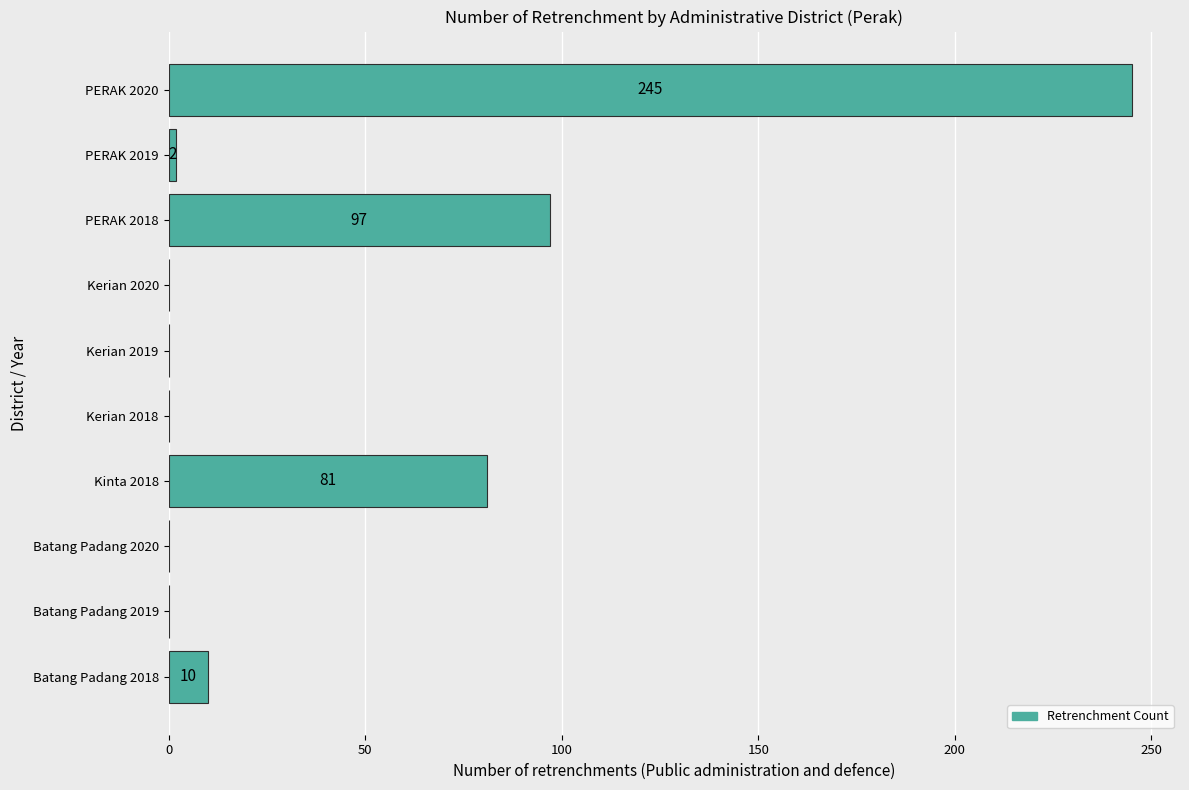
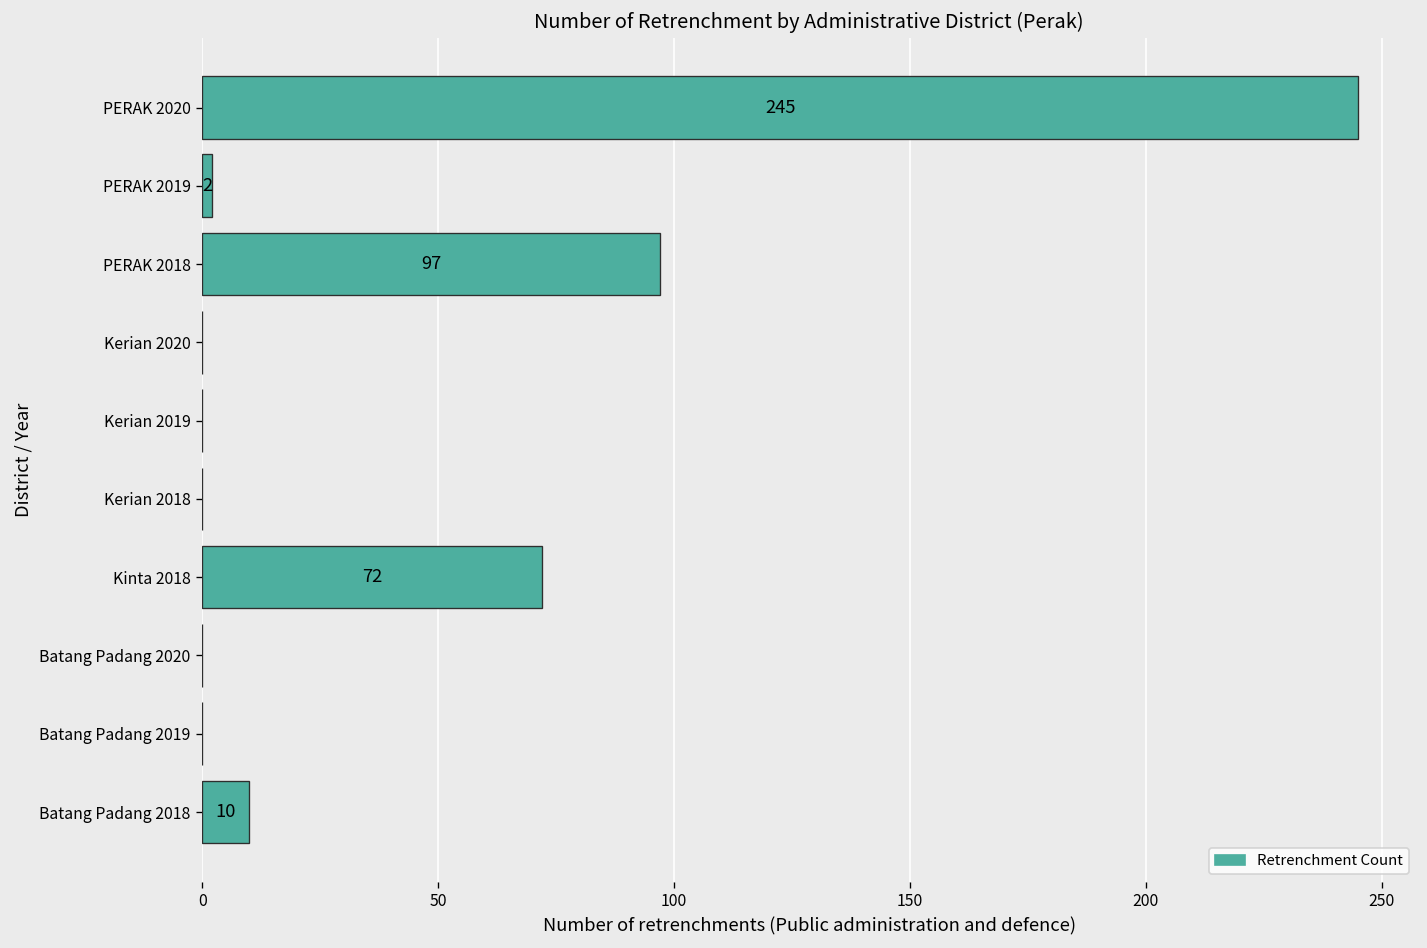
Kinta 2018: 81 -> 72
